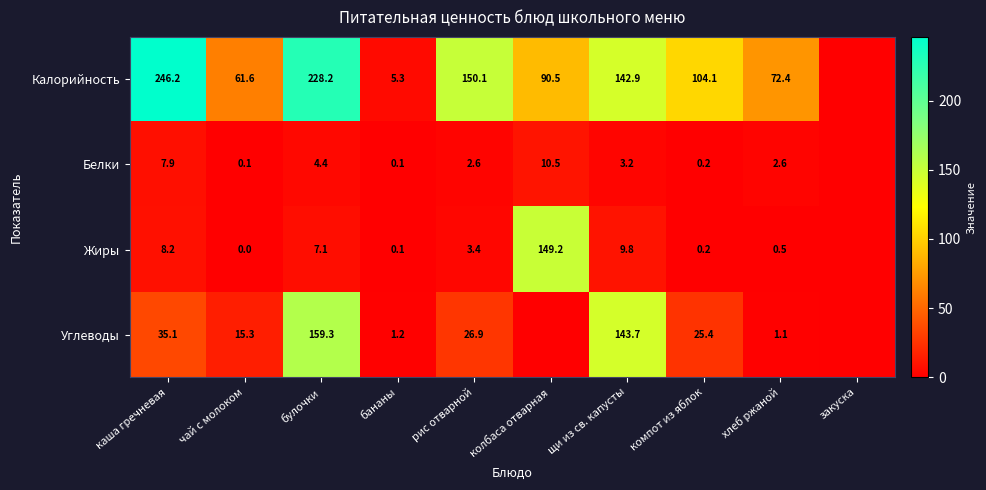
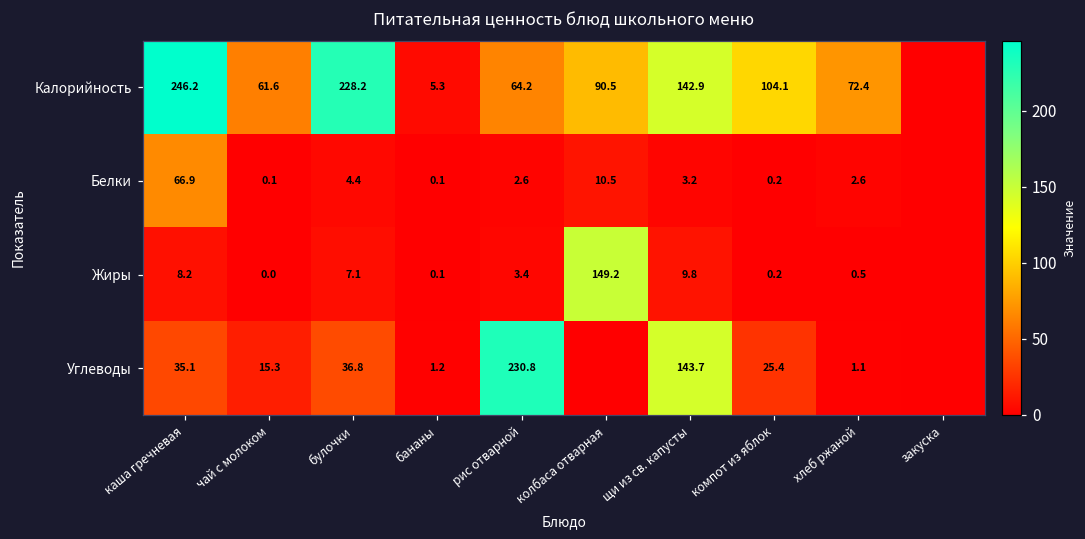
Калорийность, рис отварной: 150.1 -> 64.2
Белки, каша гречневая: 7.9 -> 66.9
Углеводы, булочки: 159.3 -> 36.8
Углеводы, рис отварной: 26.9 -> 230.8
